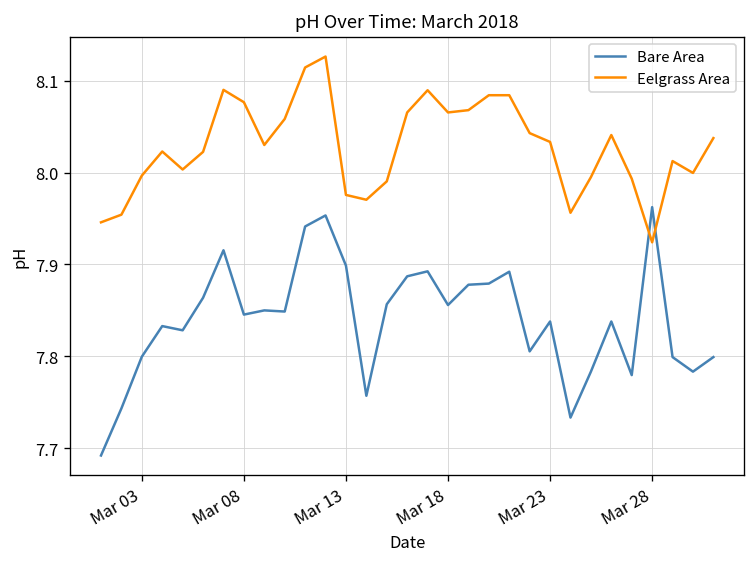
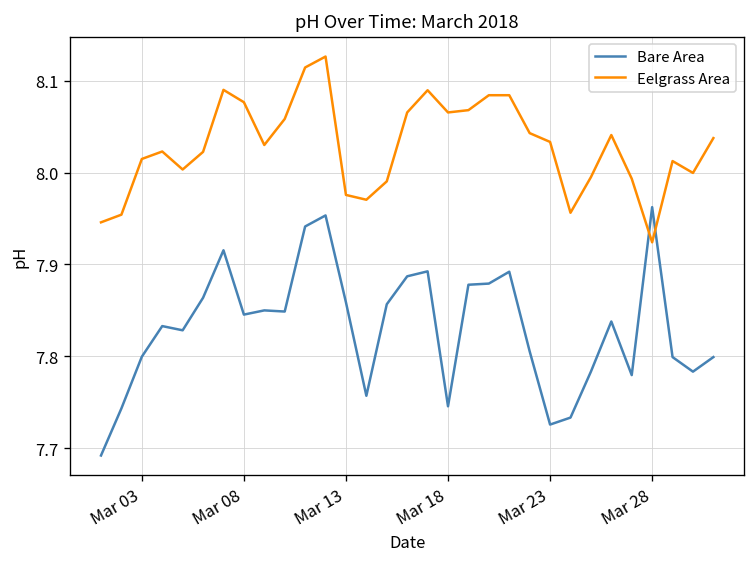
Eelgrass Area, Mar 03: 8.00 -> 8.01
Bare Area, Mar 13: 7.90 -> 7.86
Bare Area, Mar 18: 7.86 -> 7.75
Bare Area, Mar 23: 7.84 -> 7.73
